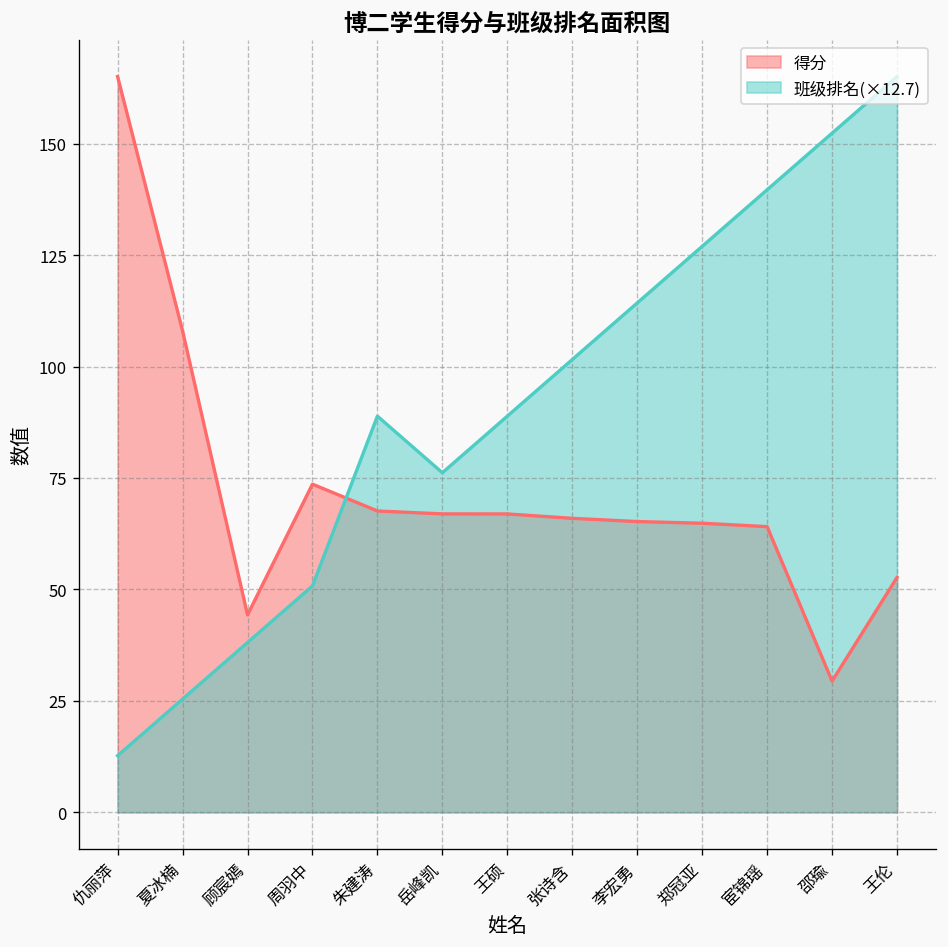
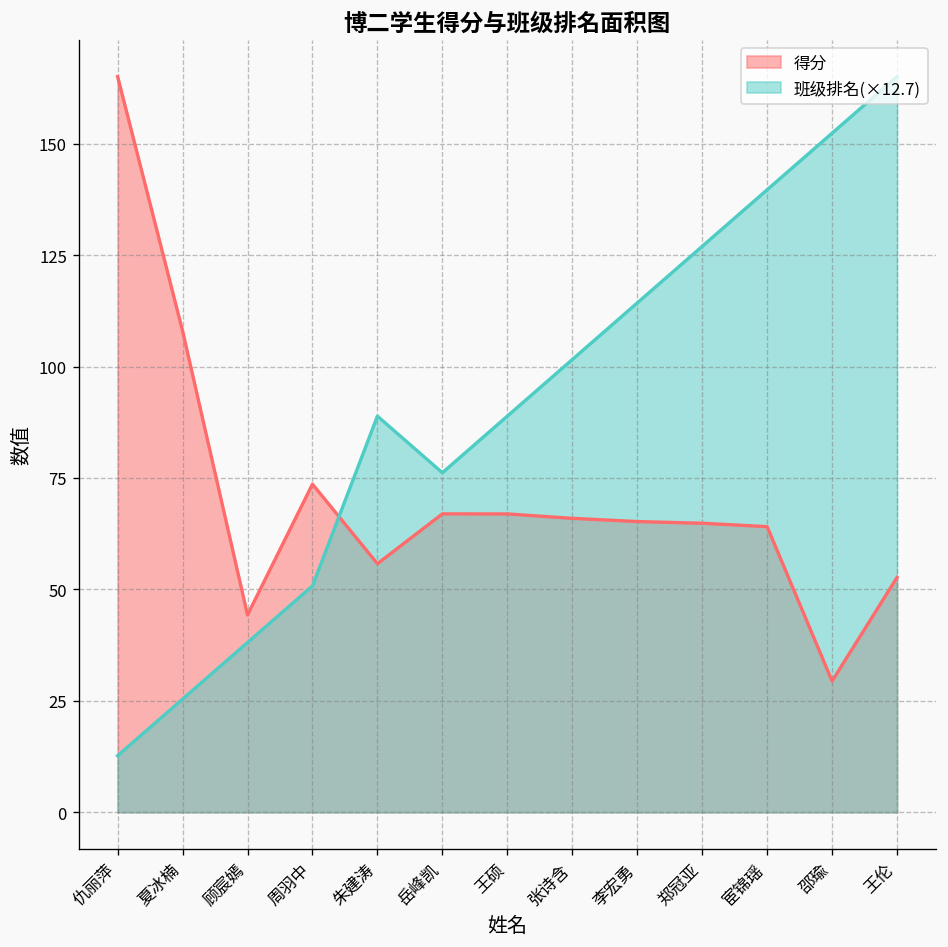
得分, 朱建涛: 68 -> 56
